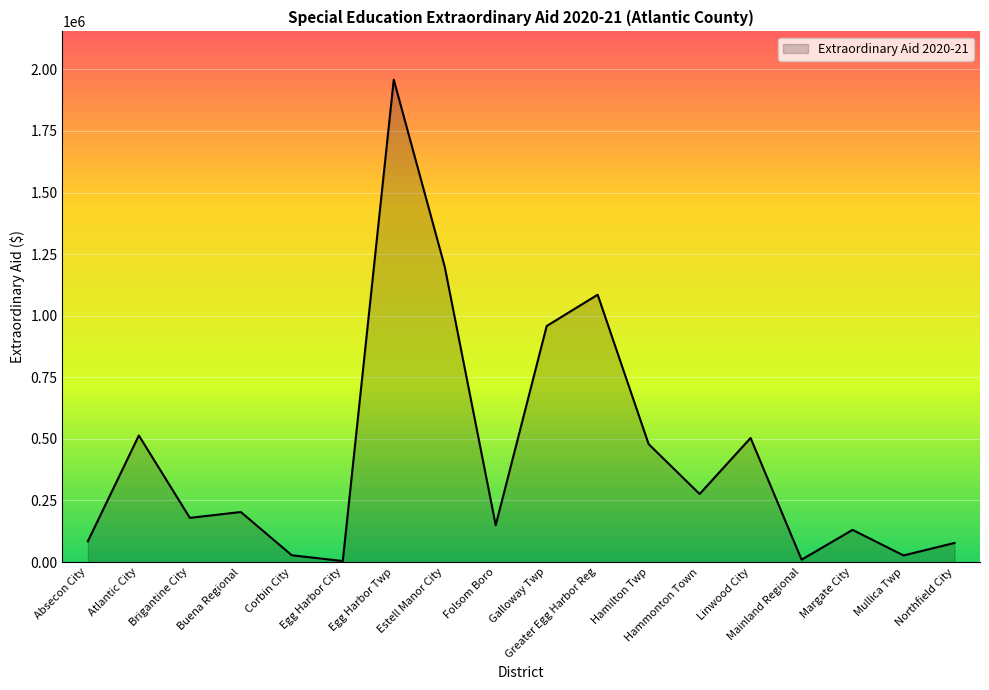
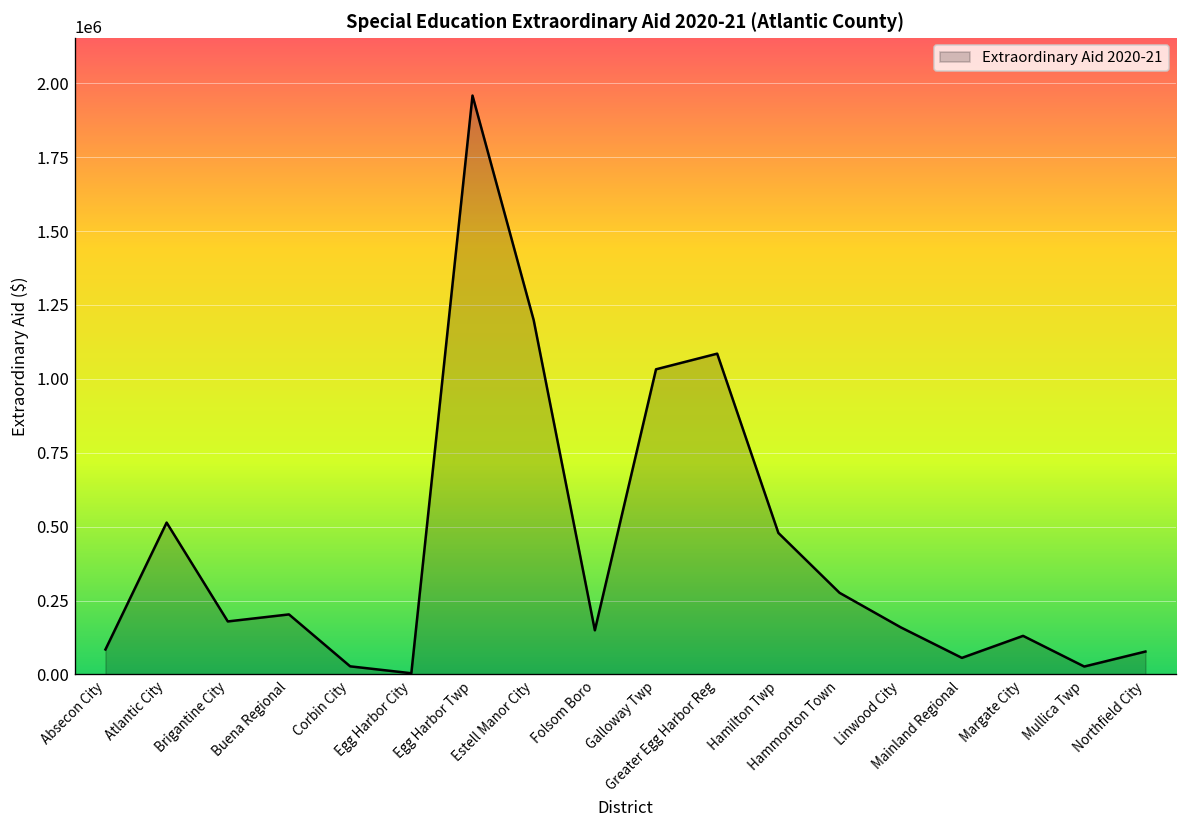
Galloway Twp: 960000 -> 1030000
Linwood City: 500000 -> 160000
Mainland Regional: 10000 -> 60000
